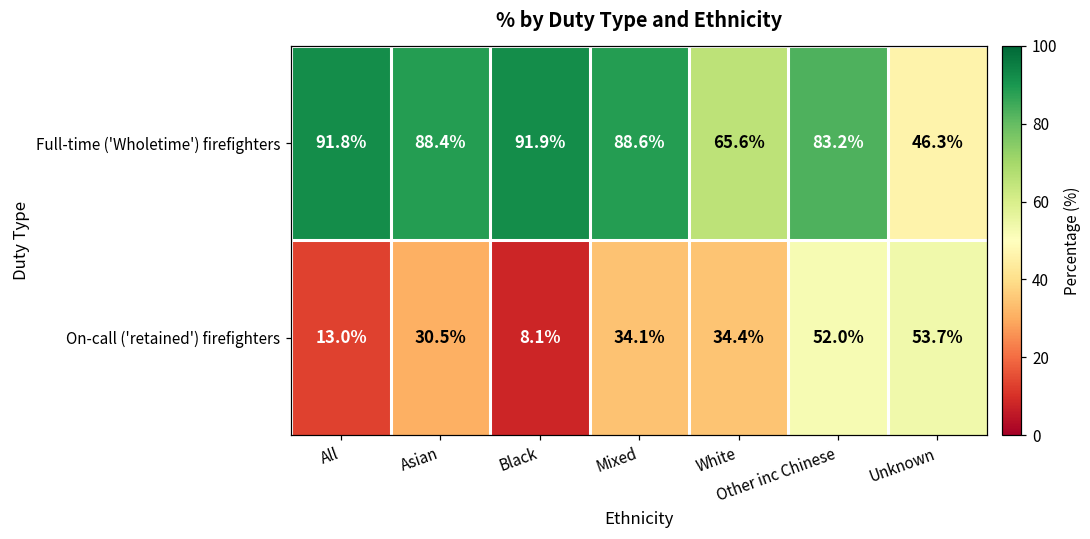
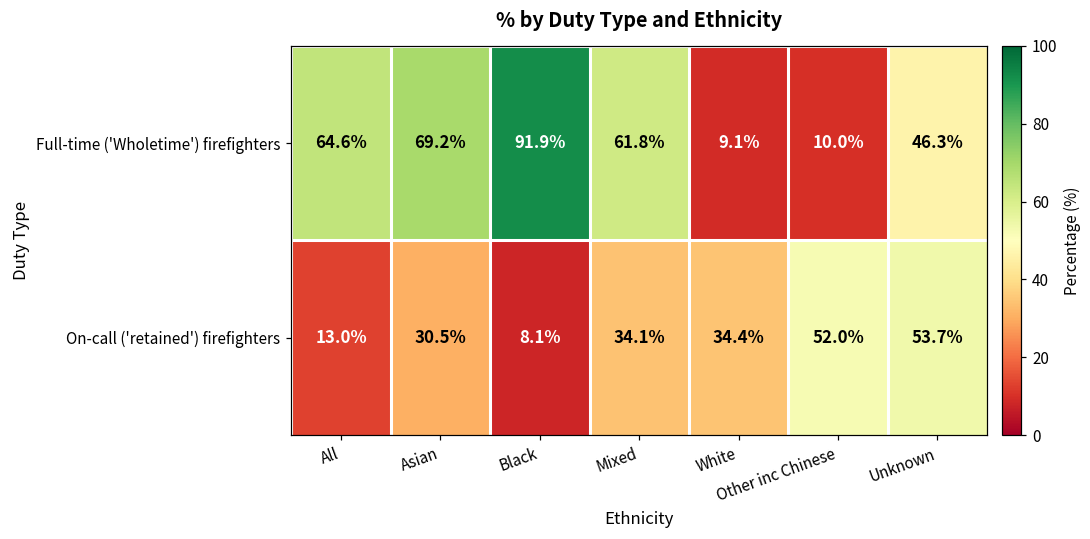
Full-time ('Wholetime') firefighters, All: 91.8% -> 64.6%
Full-time ('Wholetime') firefighters, Asian: 88.4% -> 69.2%
Full-time ('Wholetime') firefighters, Mixed: 88.6% -> 61.8%
Full-time ('Wholetime') firefighters, White: 65.6% -> 9.1%
Full-time ('Wholetime') firefighters, Other inc Chinese: 83.2% -> 10.0%
